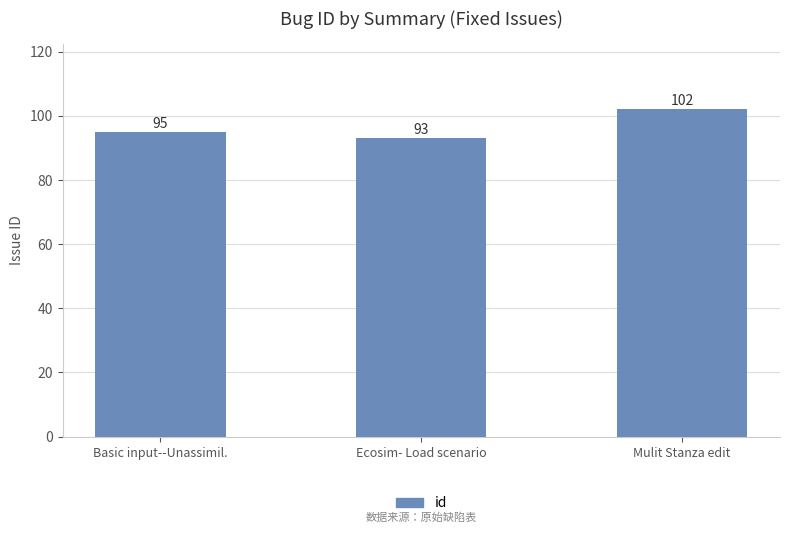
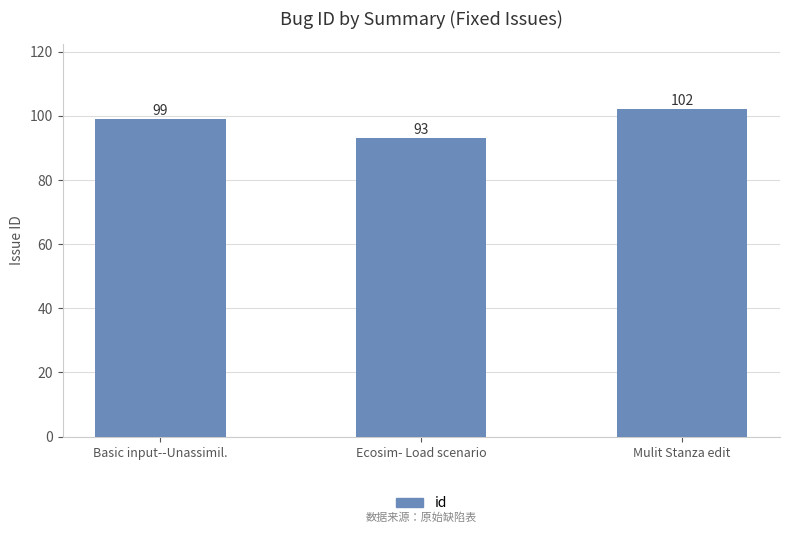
Basic input--Unassimil.: 95 -> 99
